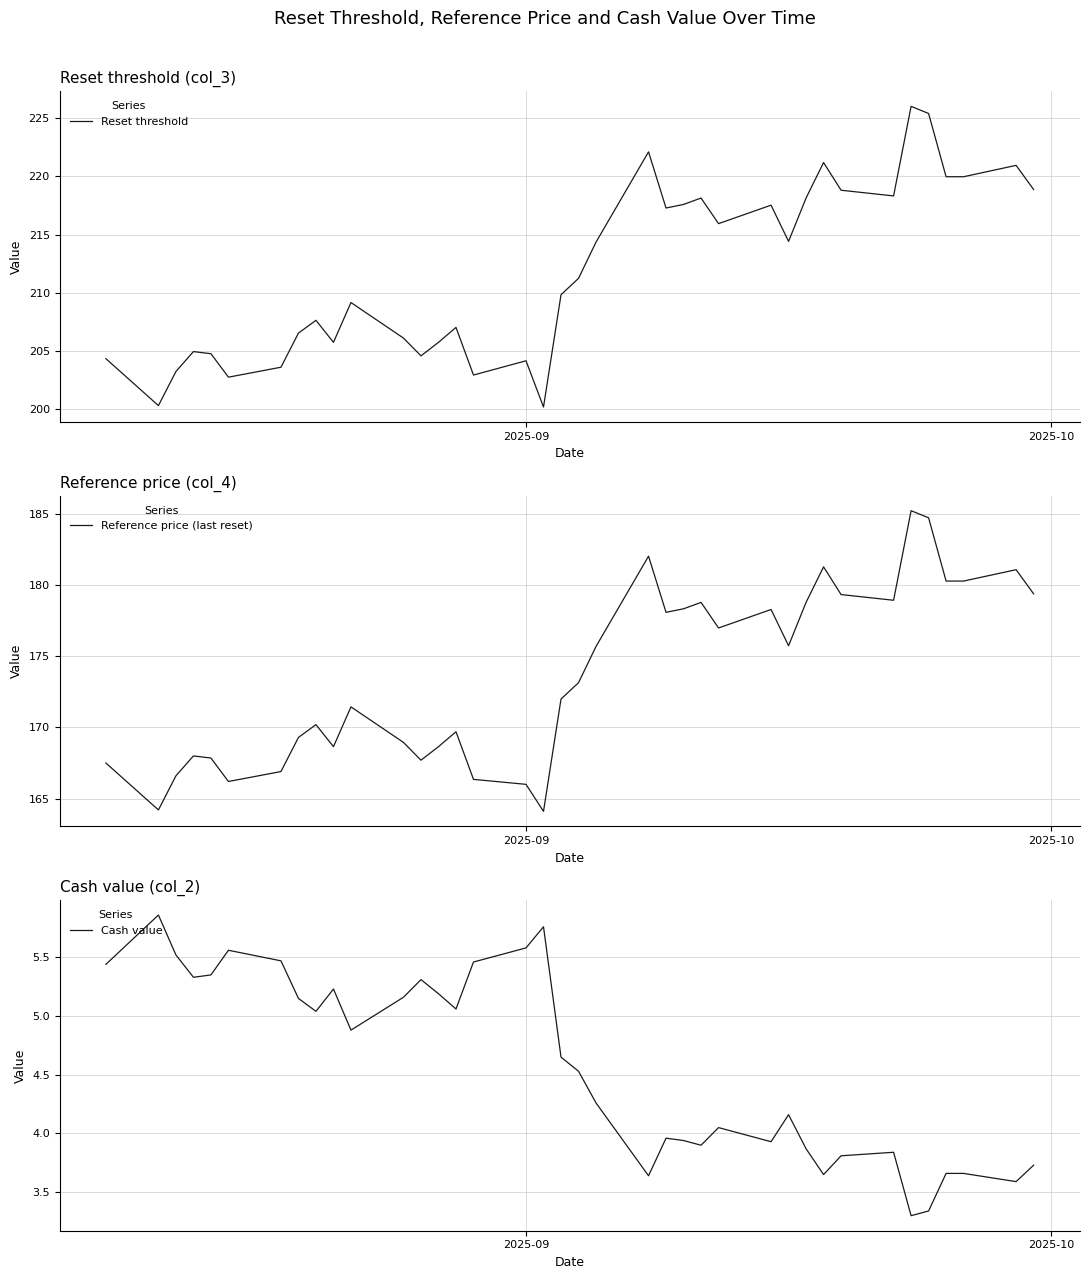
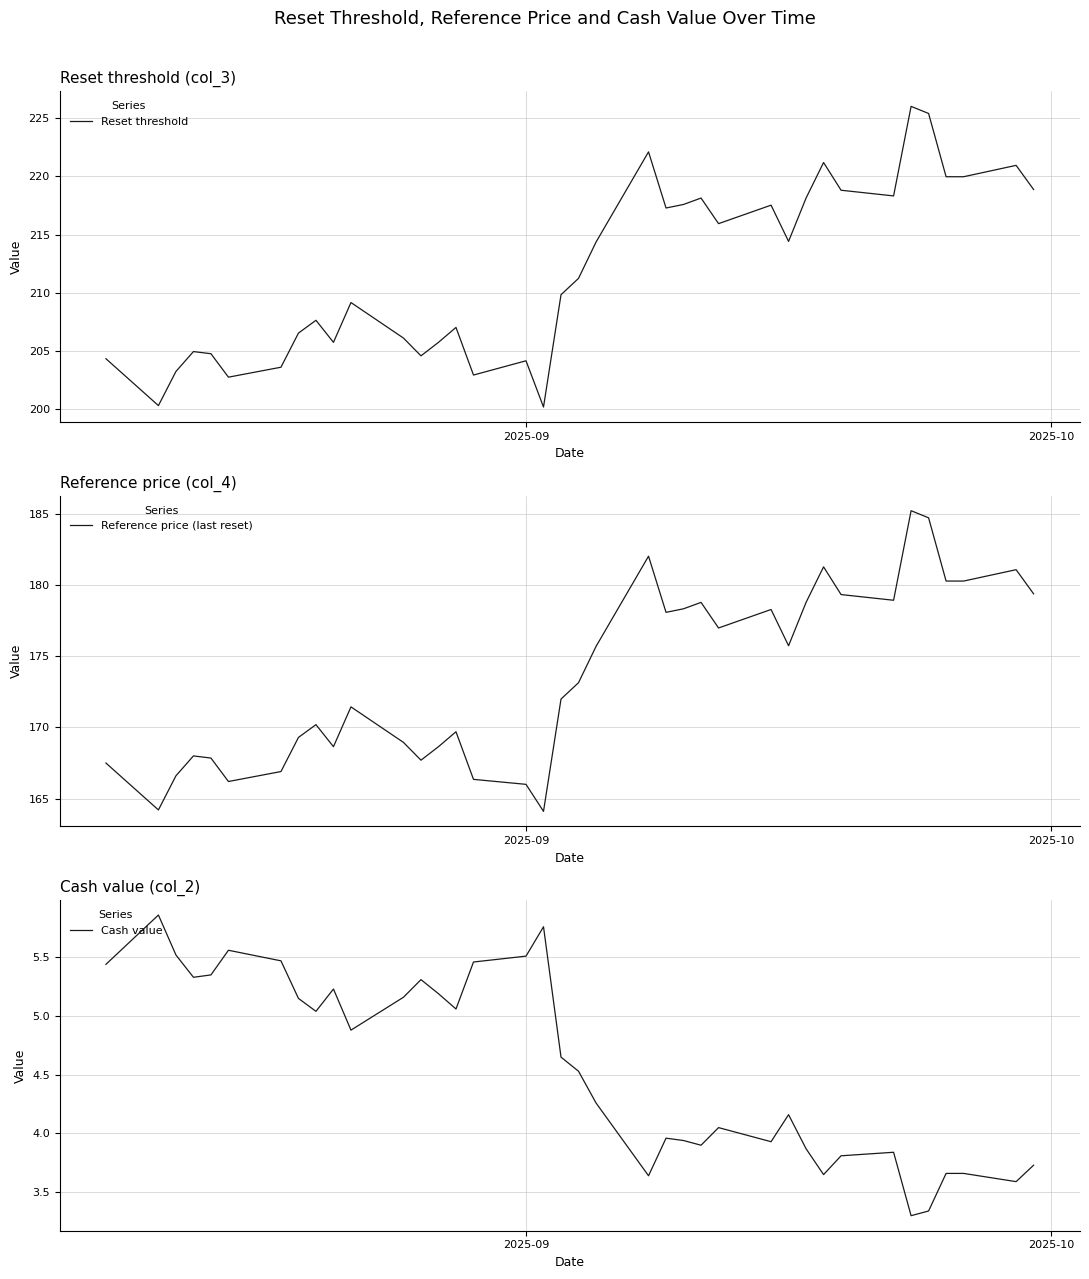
Cash value (col_2), 2025-09: 5.58 -> 5.51
